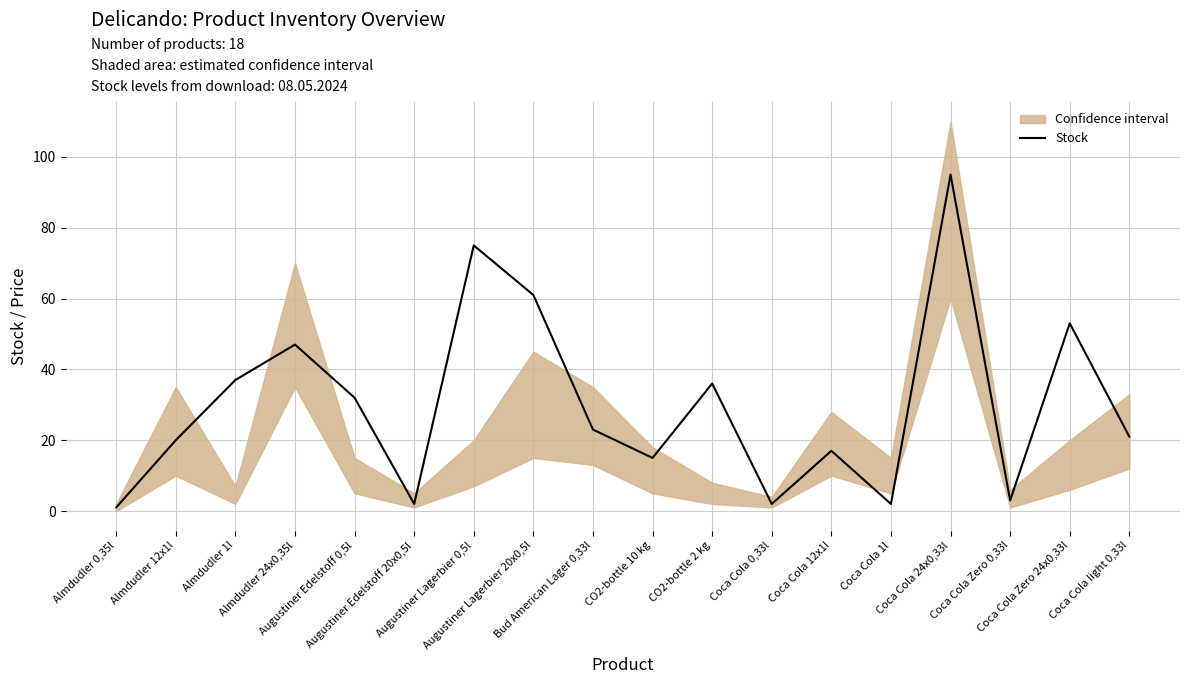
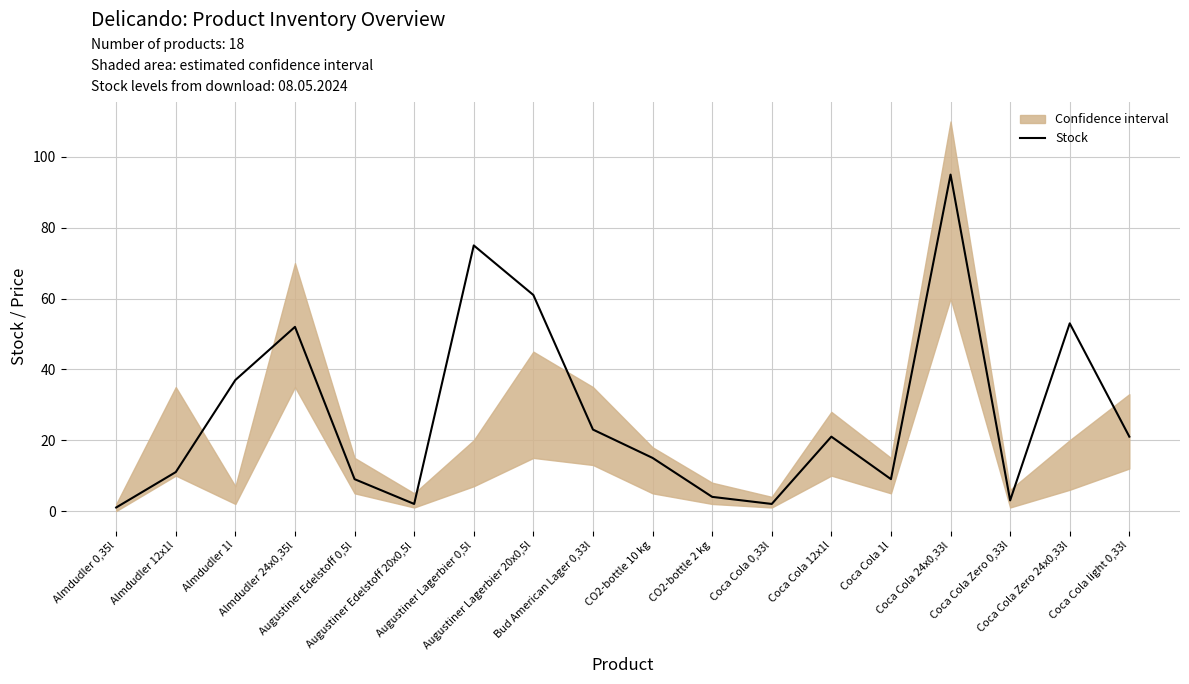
Stock, Almdudler 12x1l: 20 -> 11
Stock, Almdudler 24x0,35l: 47 -> 52
Stock, Augustiner Edelstoff 0,5l: 32 -> 9
Stock, CO2-bottle 2 kg: 36 -> 4
Stock, Coca Cola 12x1l: 17 -> 21
Stock, Coca Cola 1l: 2 -> 9
